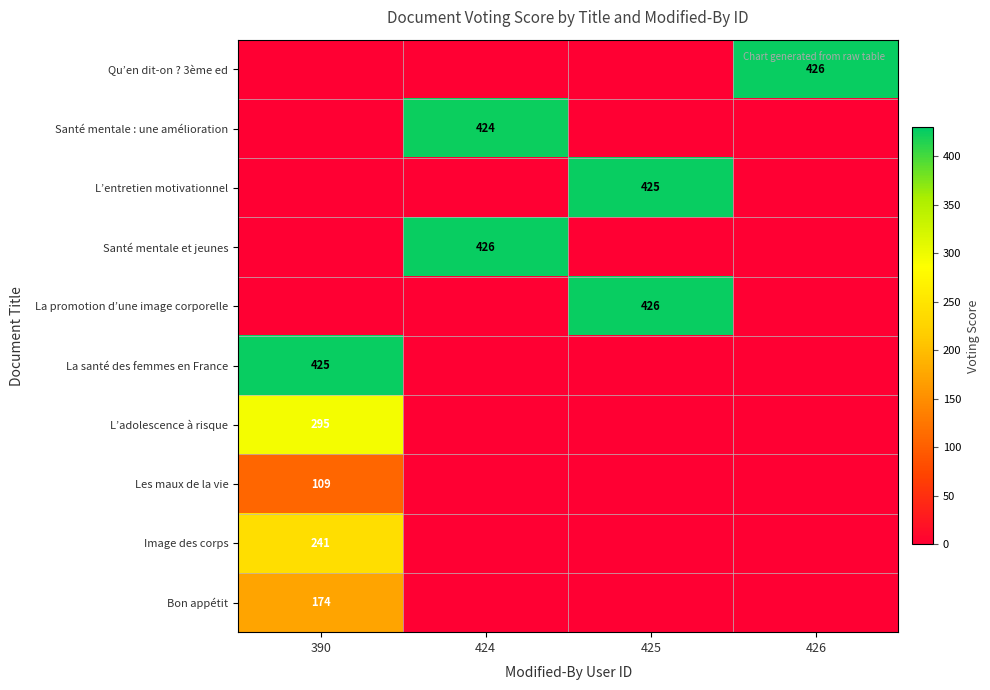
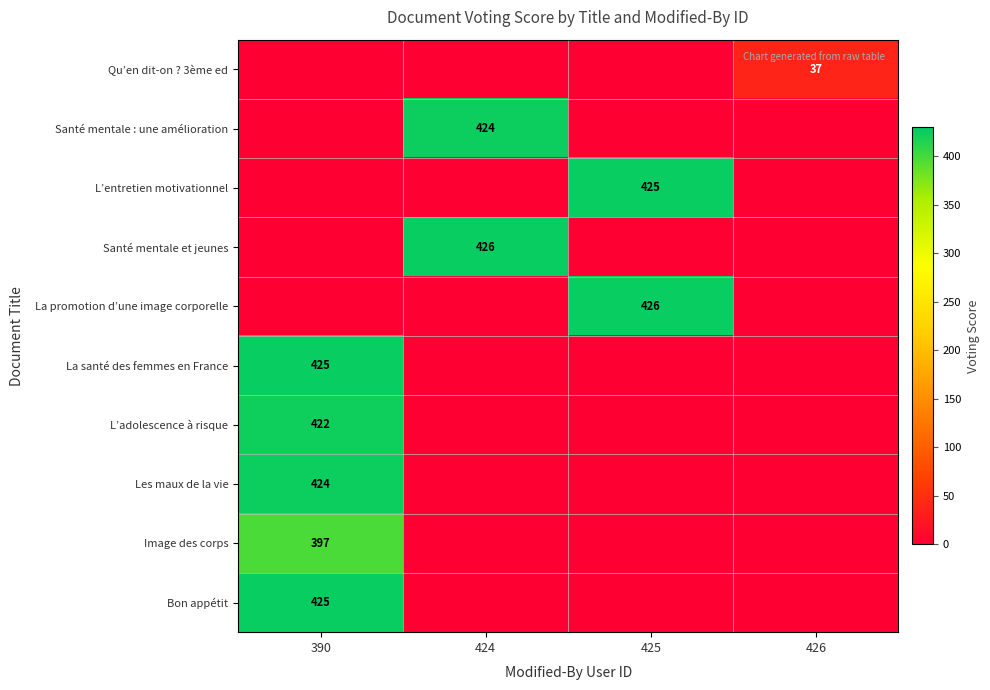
Qu’en dit-on ? 3ème ed, 426: 426 -> 37
L’adolescence à risque, 390: 295 -> 422
Les maux de la vie, 390: 109 -> 424
Image des corps, 390: 241 -> 397
Bon appétit, 390: 174 -> 425
